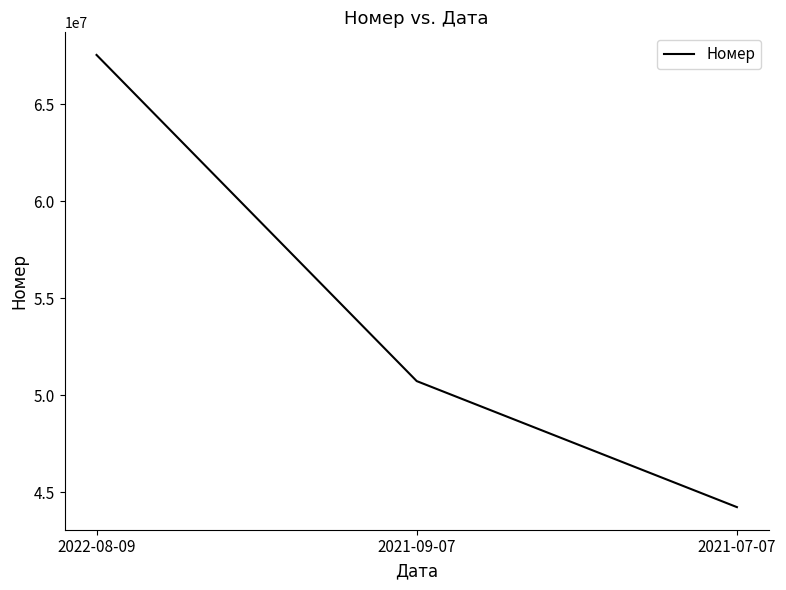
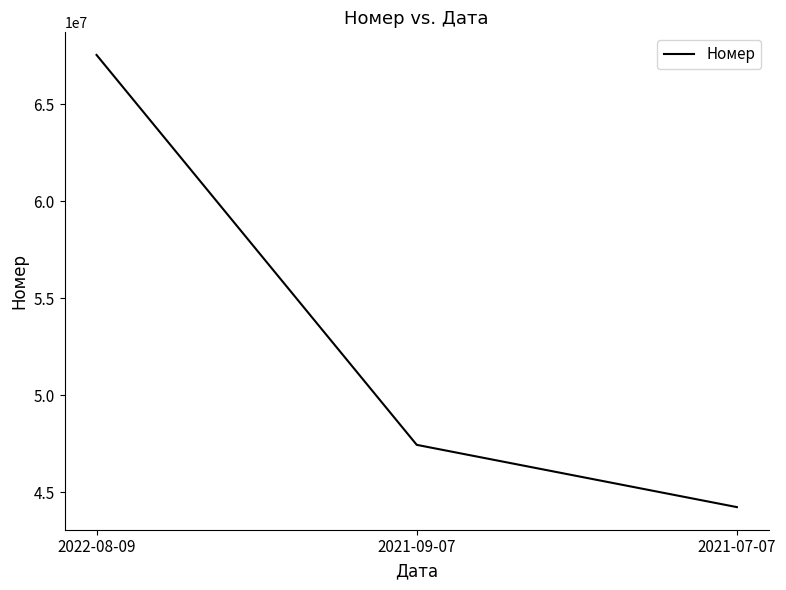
2021-09-07: 50700000 -> 47400000
